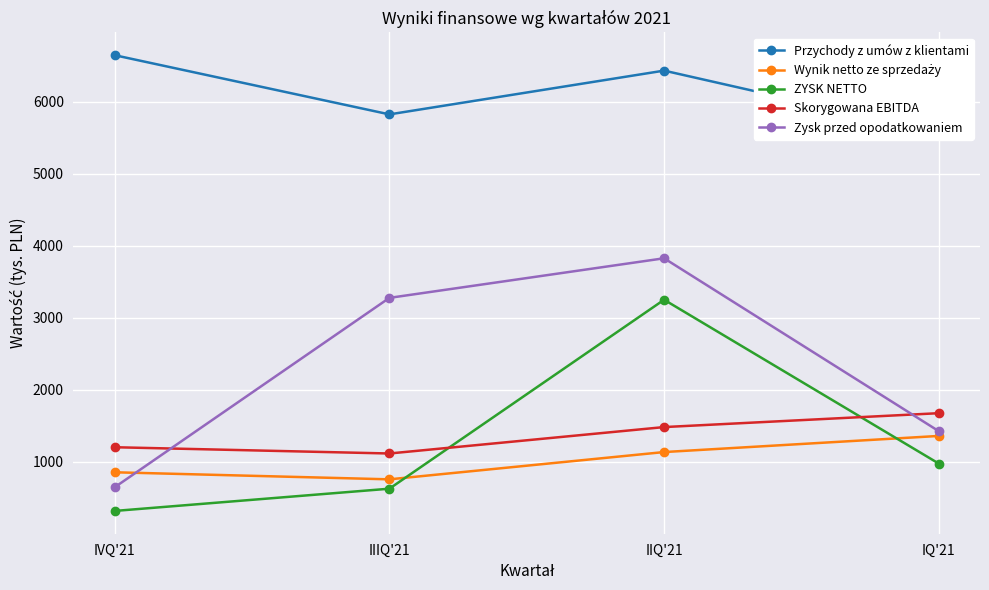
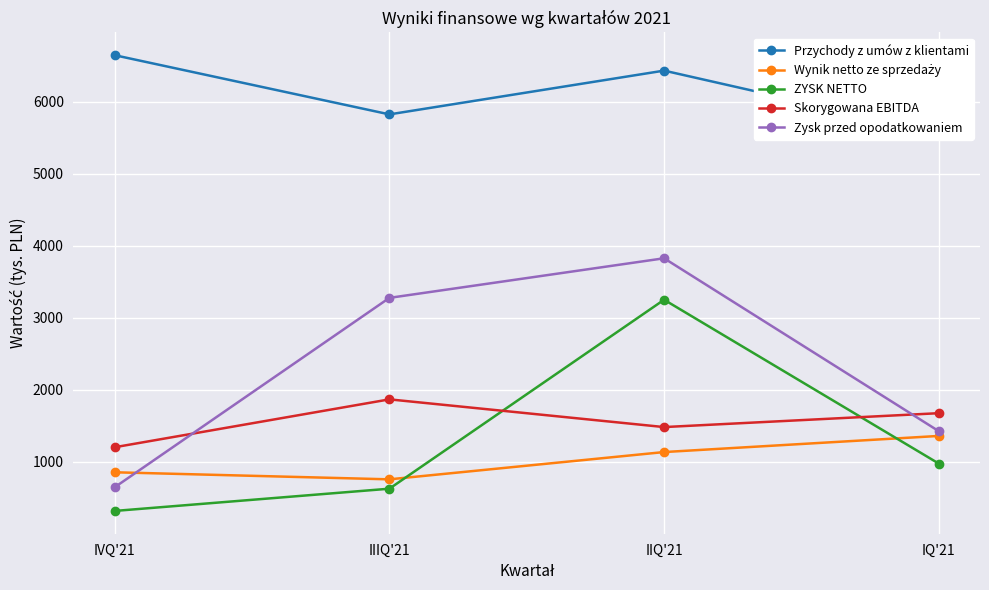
Skorygowana EBITDA, IIIQ'21: 1100 -> 1900
